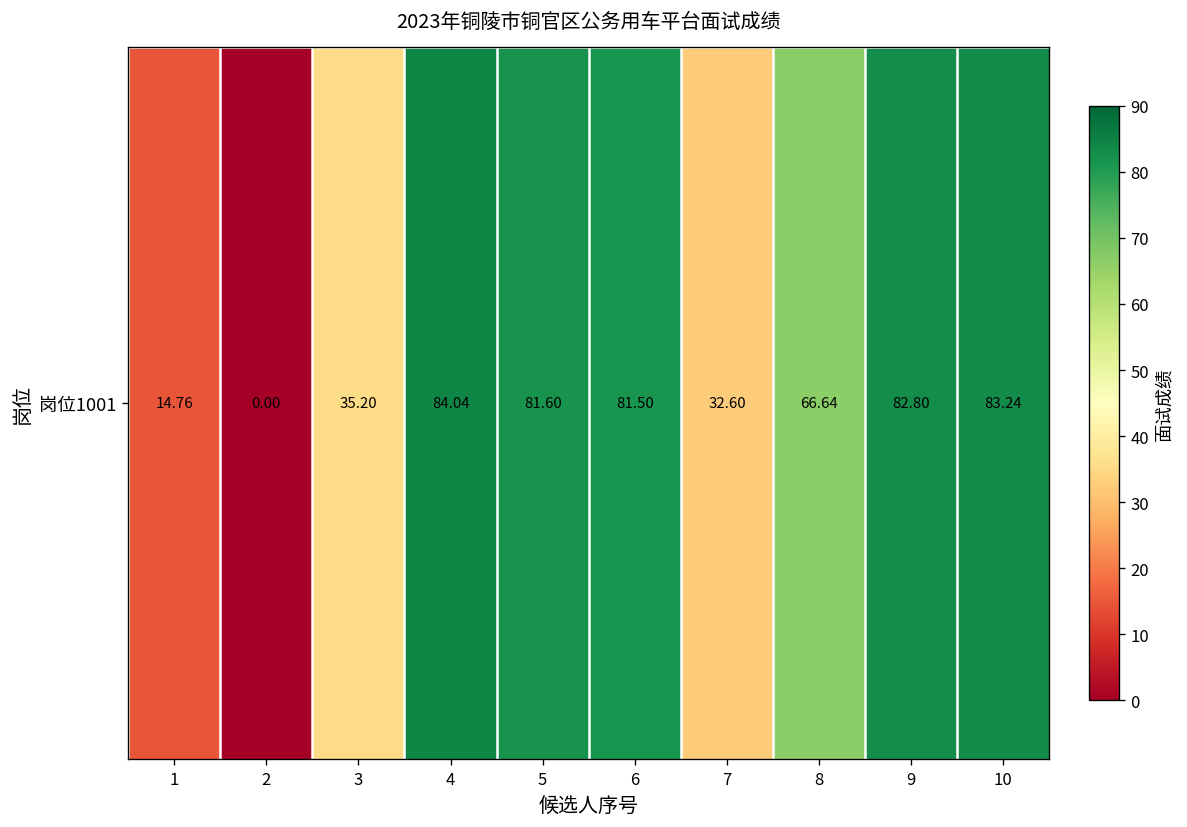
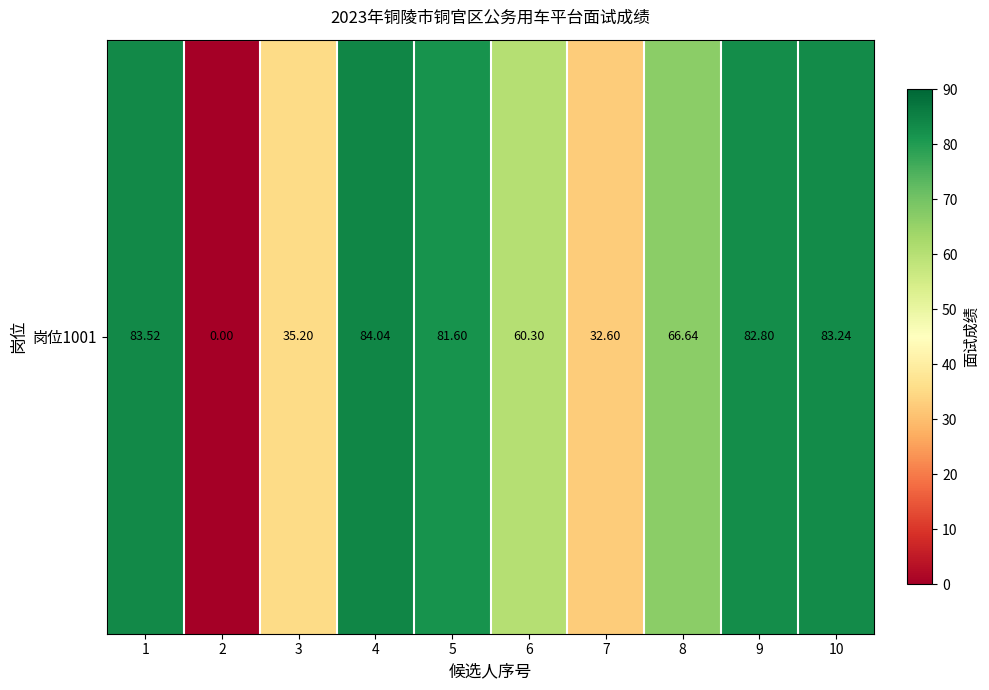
岗位1001, 1: 14.76 -> 83.52
岗位1001, 6: 81.50 -> 60.30
